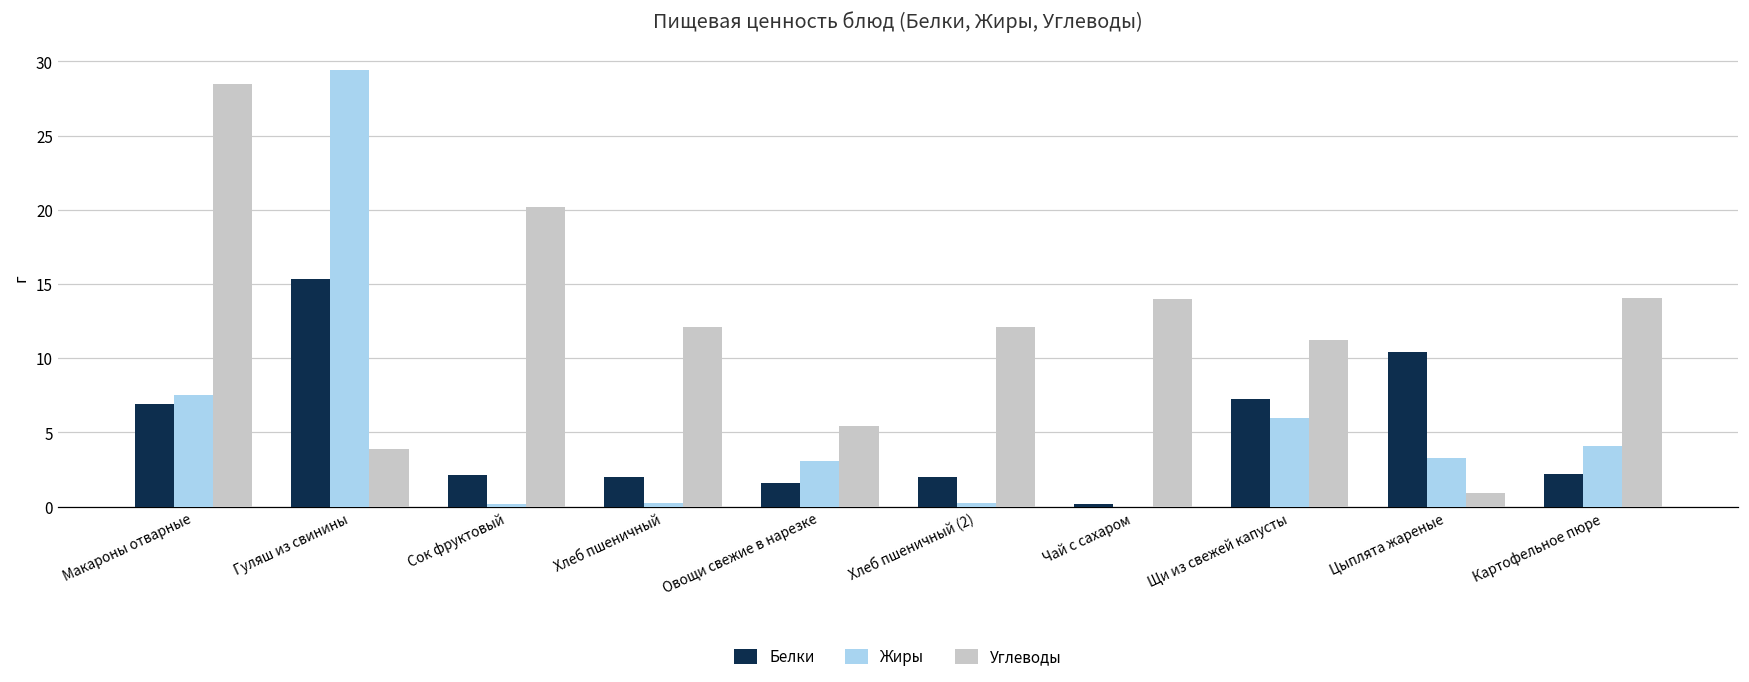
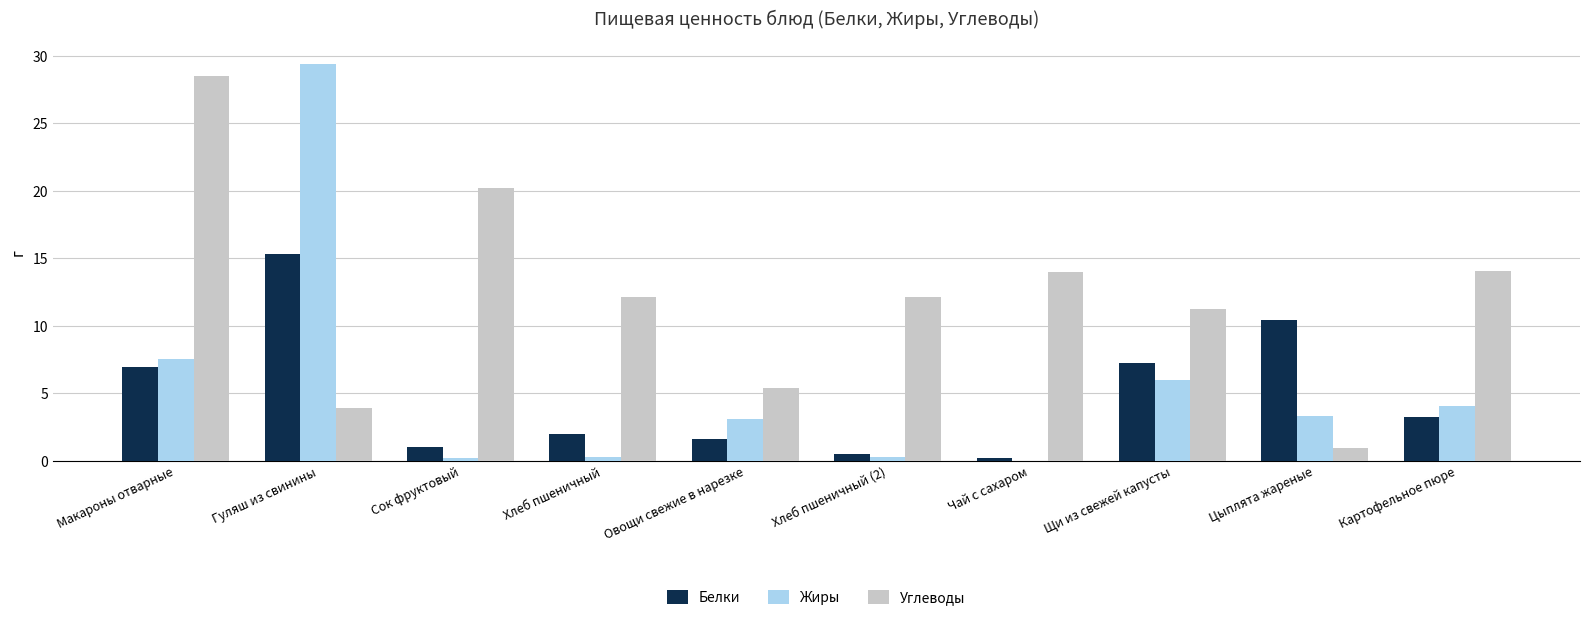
Белки, Сок фруктовый: 2.1 -> 1.0
Белки, Хлеб пшеничный (2): 2.0 -> 0.5
Белки, Картофельное пюре: 2.2 -> 3.2
